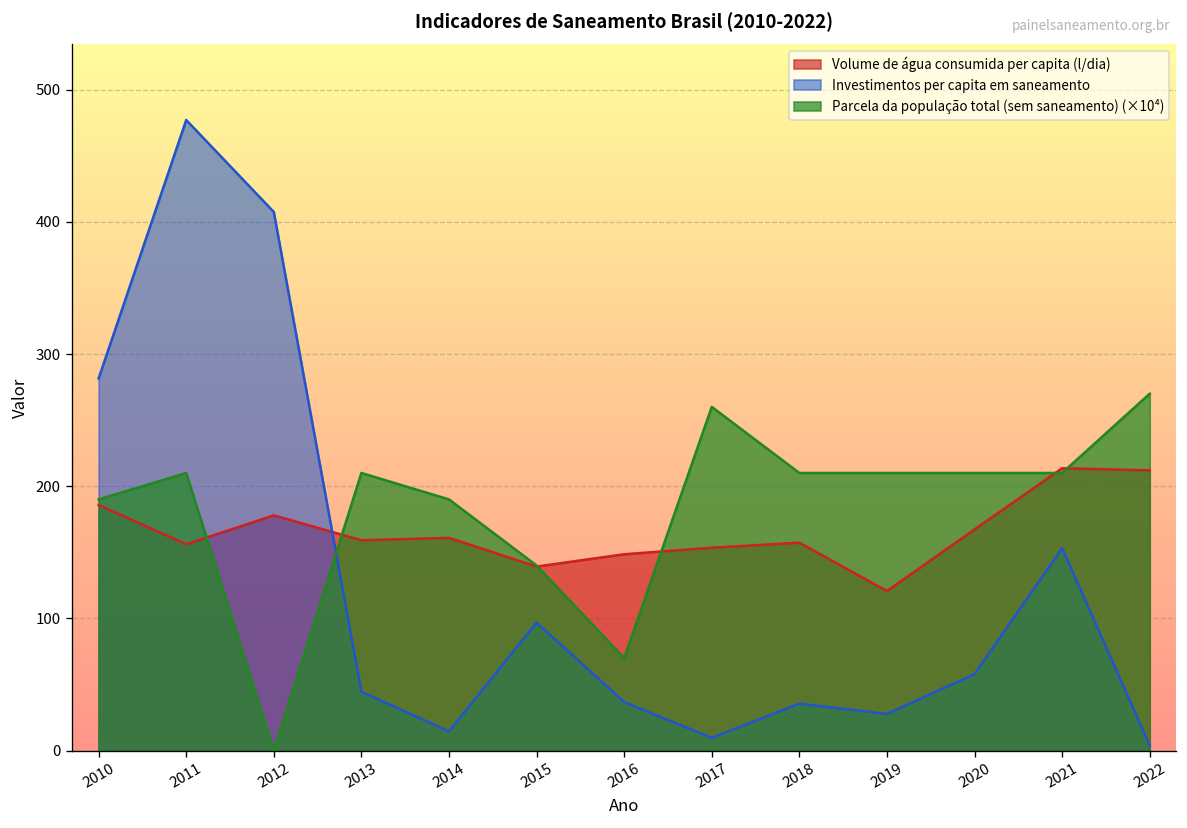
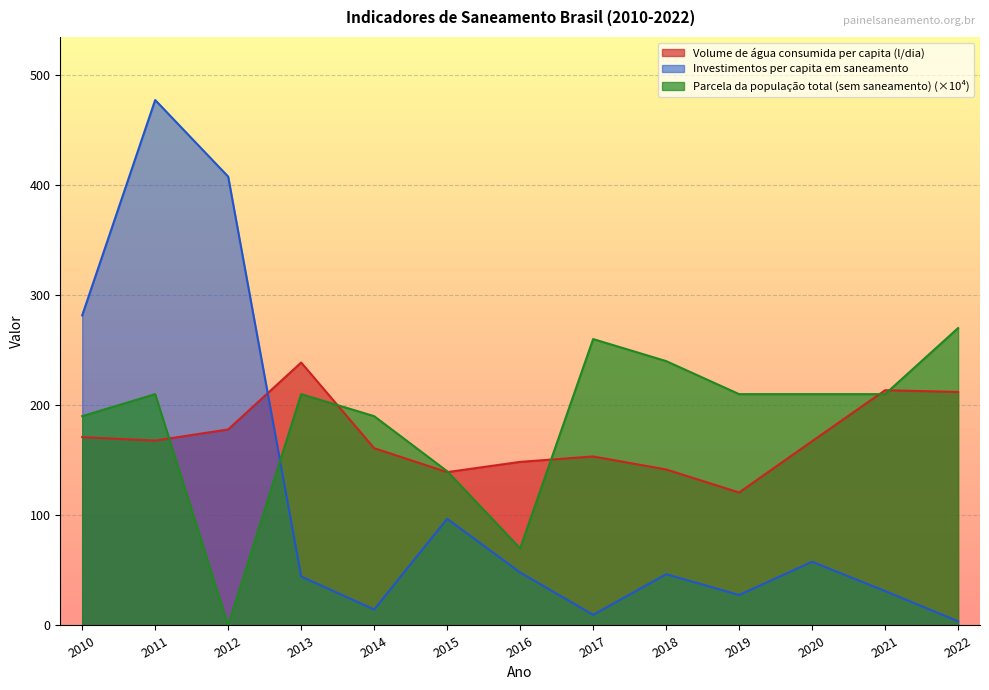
Volume de água consumida per capita (l/dia), 2010: 186 -> 171
Volume de água consumida per capita (l/dia), 2011: 156 -> 168
Volume de água consumida per capita (l/dia), 2013: 159 -> 239
Investimentos per capita em saneamento, 2016: 37 -> 48
Volume de água consumida per capita (l/dia), 2018: 157 -> 142
Investimentos per capita em saneamento, 2018: 36 -> 47
Parcela da população total (sem saneamento) (×10⁴), 2018: 210 -> 240
Investimentos per capita em saneamento, 2021: 153 -> 31
